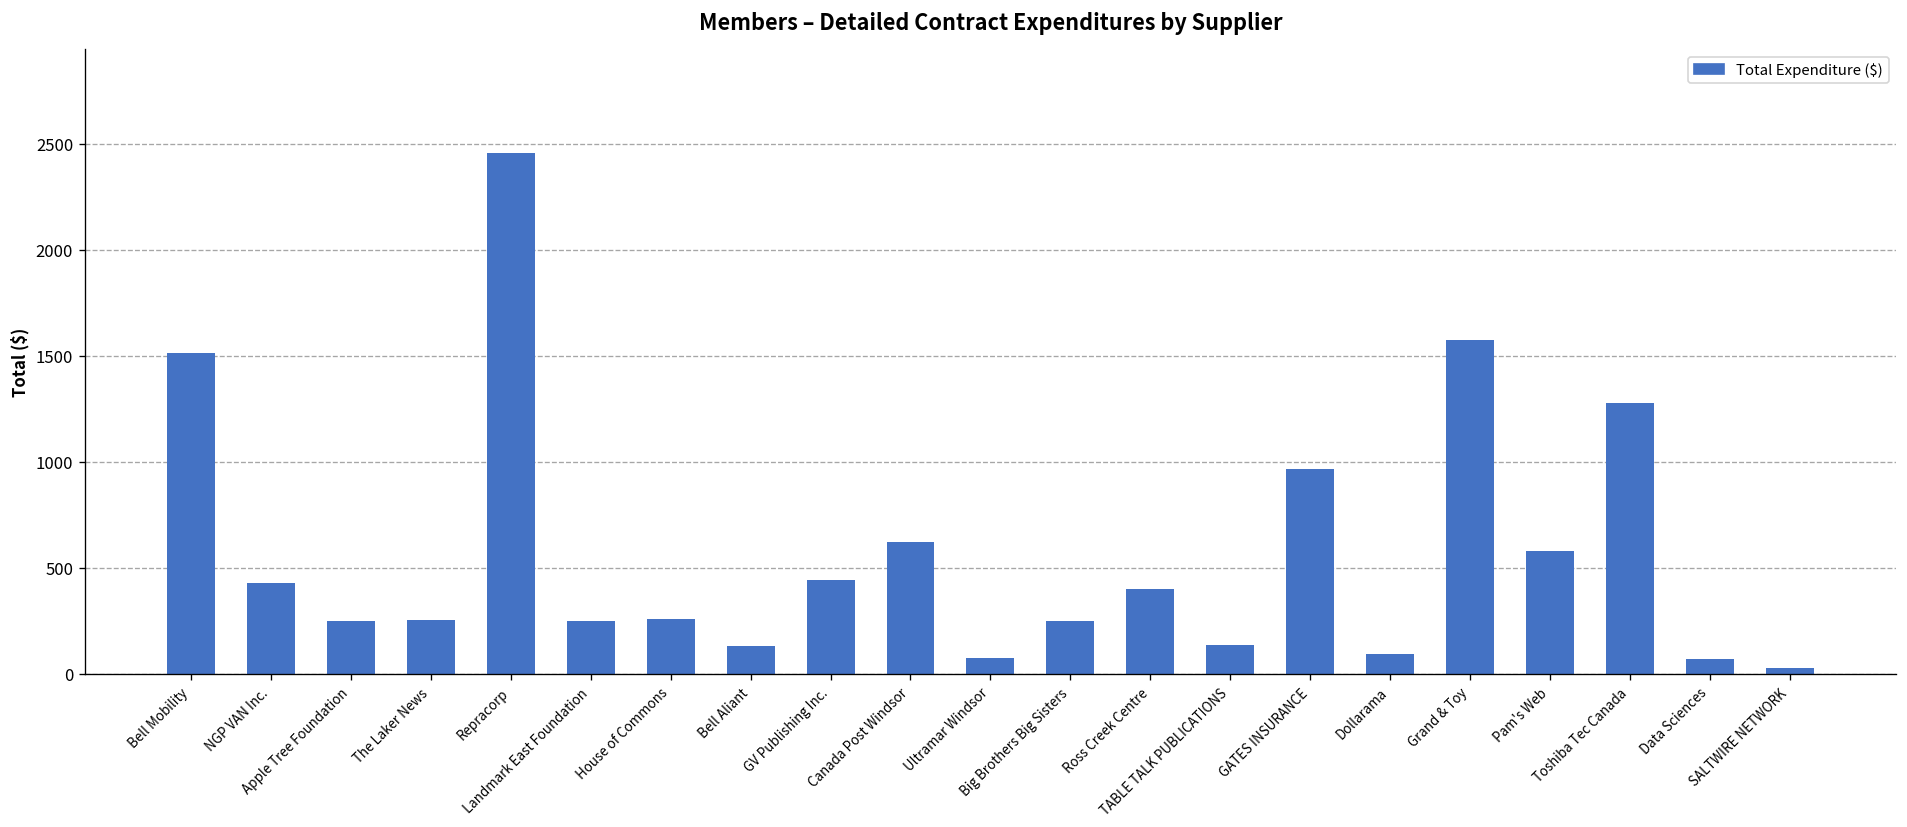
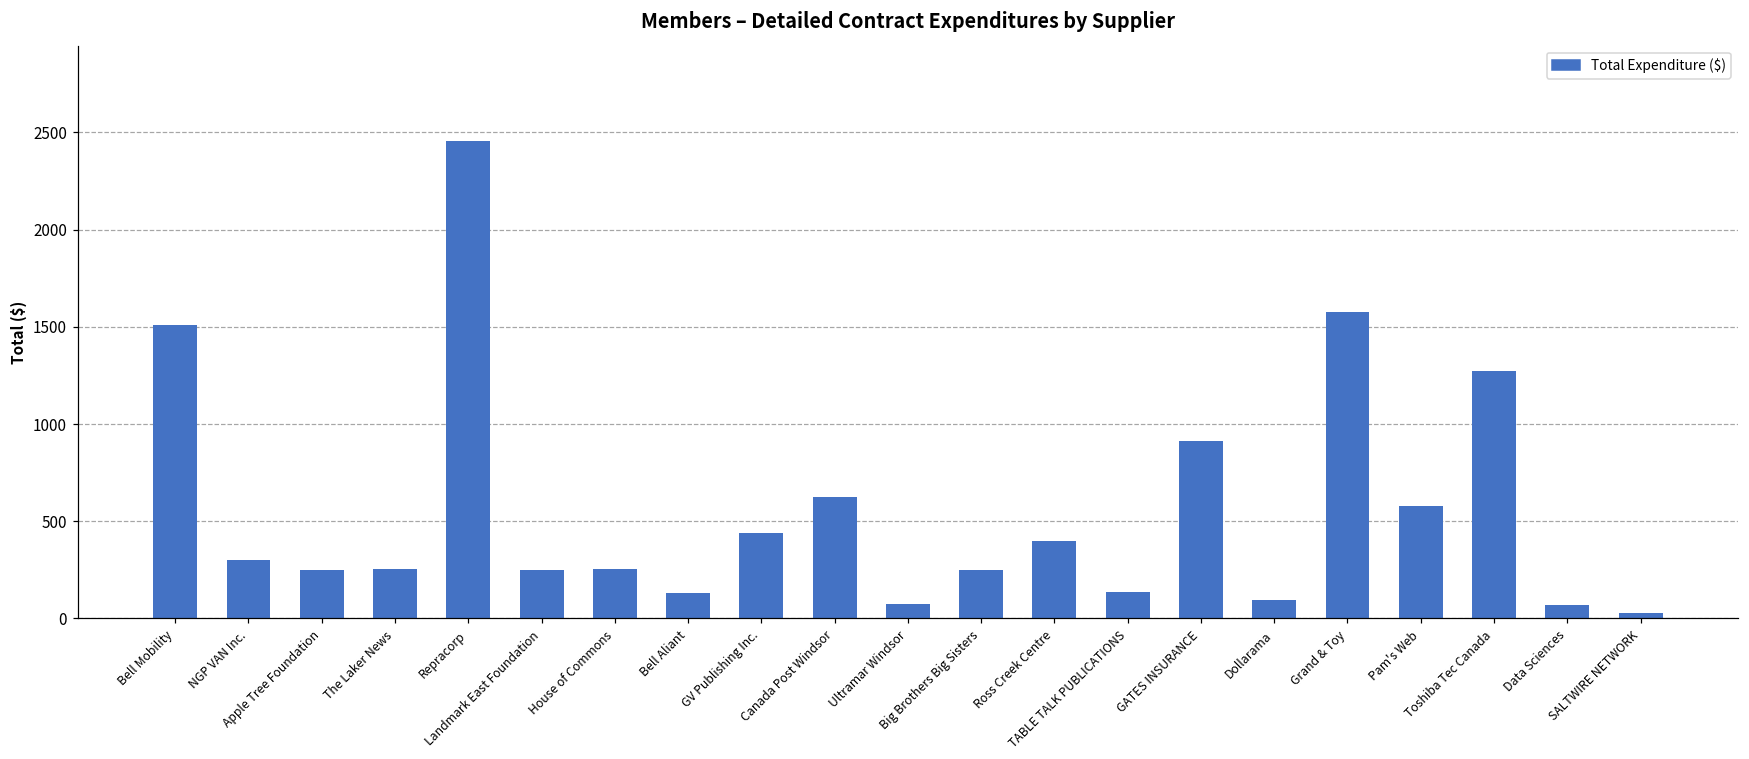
NGP VAN Inc.: 430 -> 300
GATES INSURANCE: 960 -> 910
